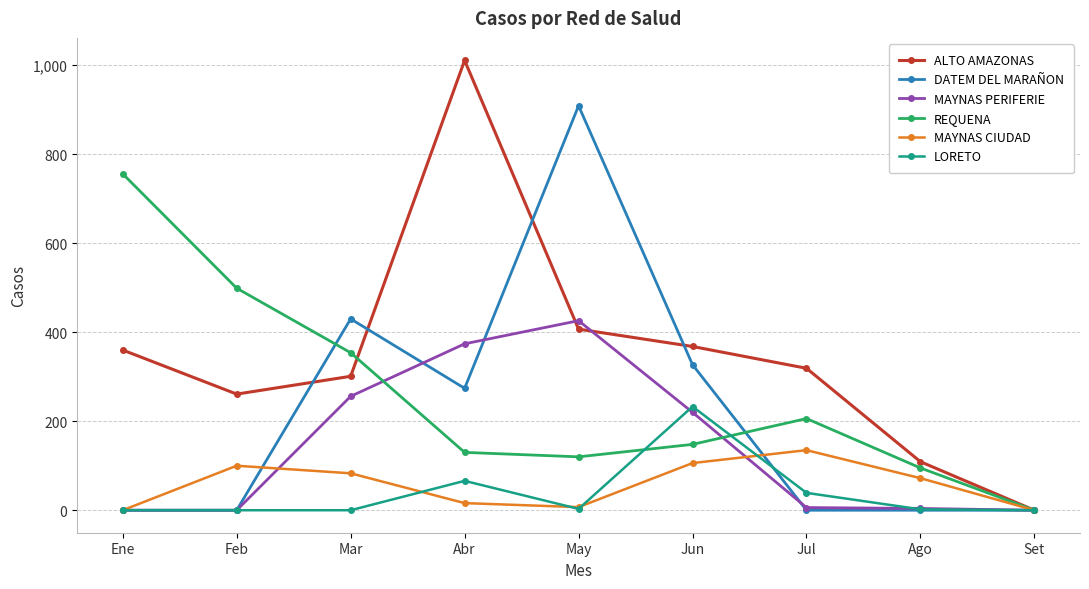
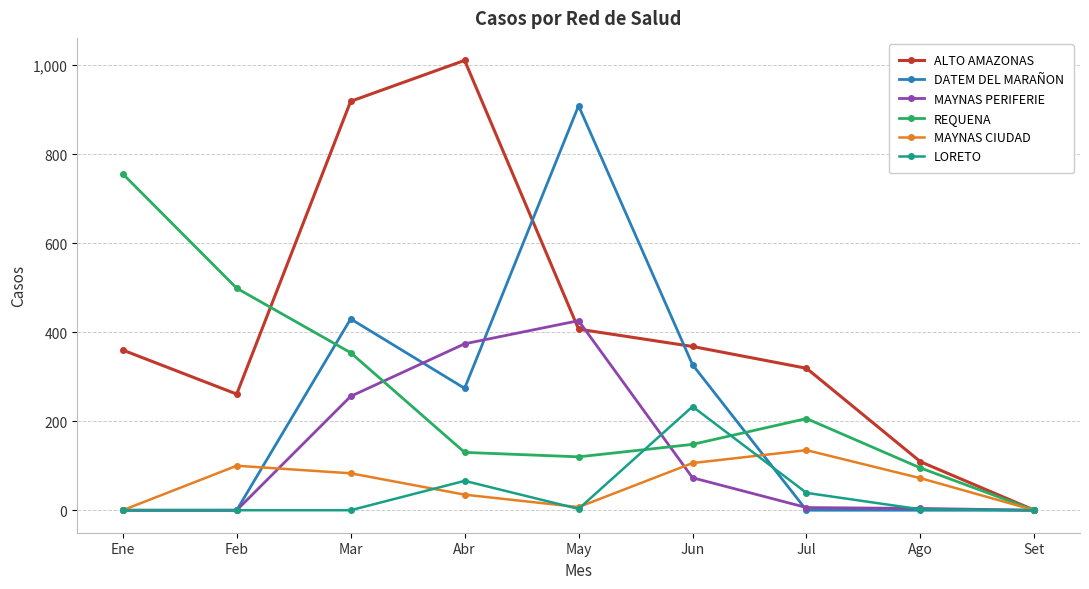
ALTO AMAZONAS, Mar: 300 -> 920
MAYNAS CIUDAD, Abr: 20 -> 40
MAYNAS PERIFERIE, Jun: 220 -> 70
